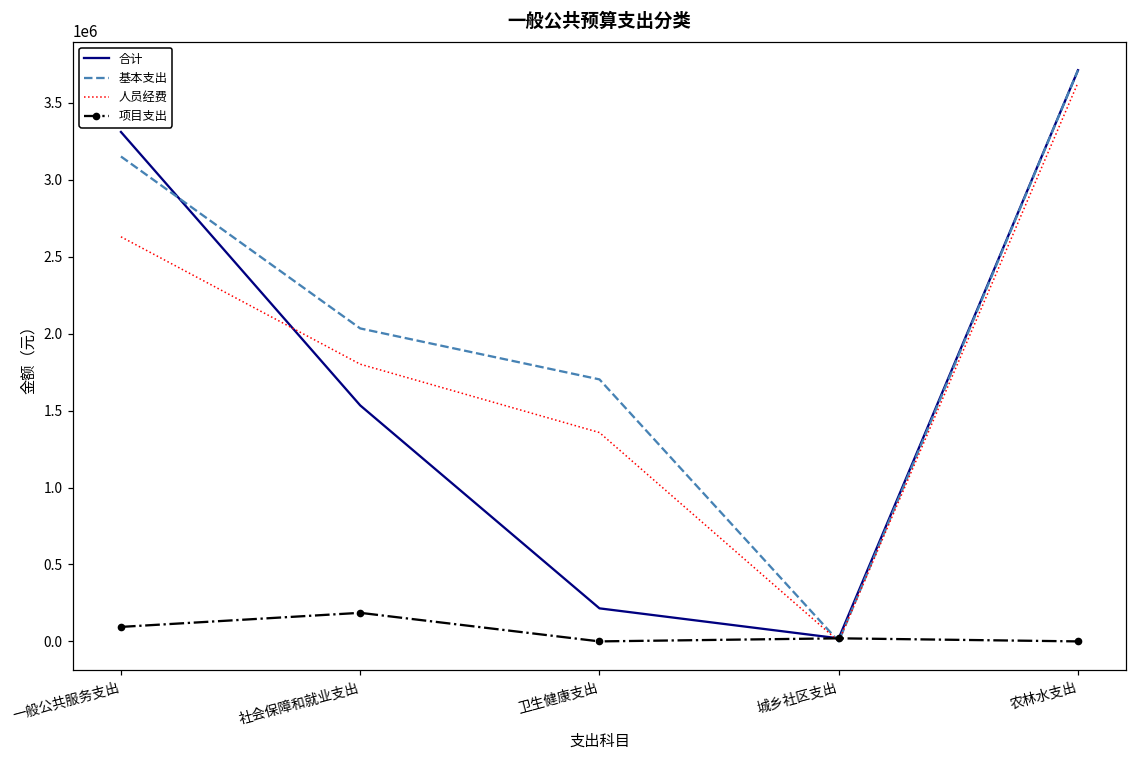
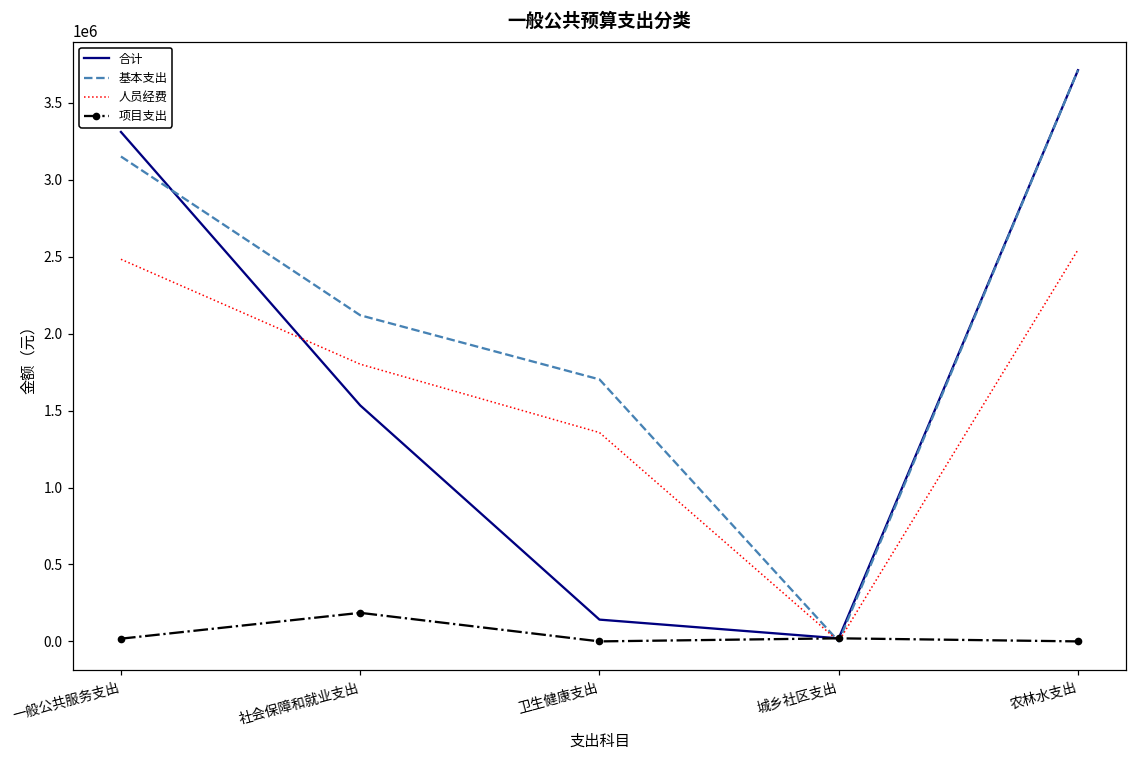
人员经费, 一般公共服务支出: 2630000 -> 2480000
项目支出, 一般公共服务支出: 90000 -> 20000
基本支出, 社会保障和就业支出: 2030000 -> 2120000
合计, 卫生健康支出: 210000 -> 140000
人员经费, 农林水支出: 3630000 -> 2550000
